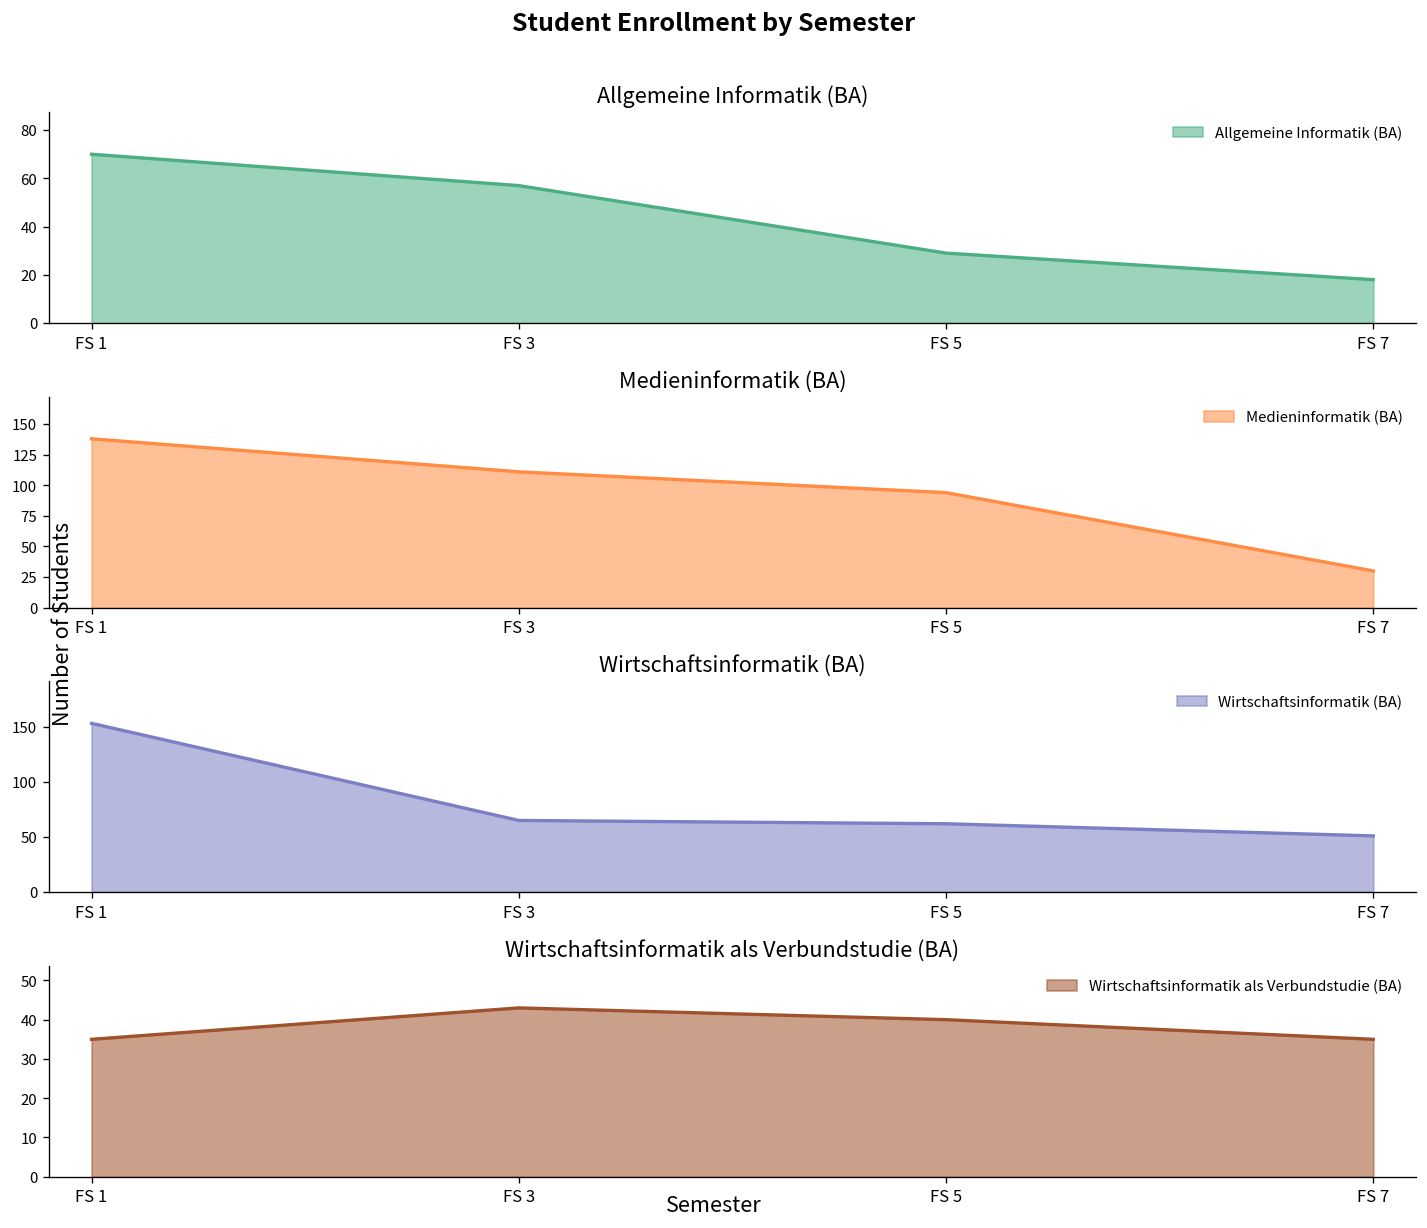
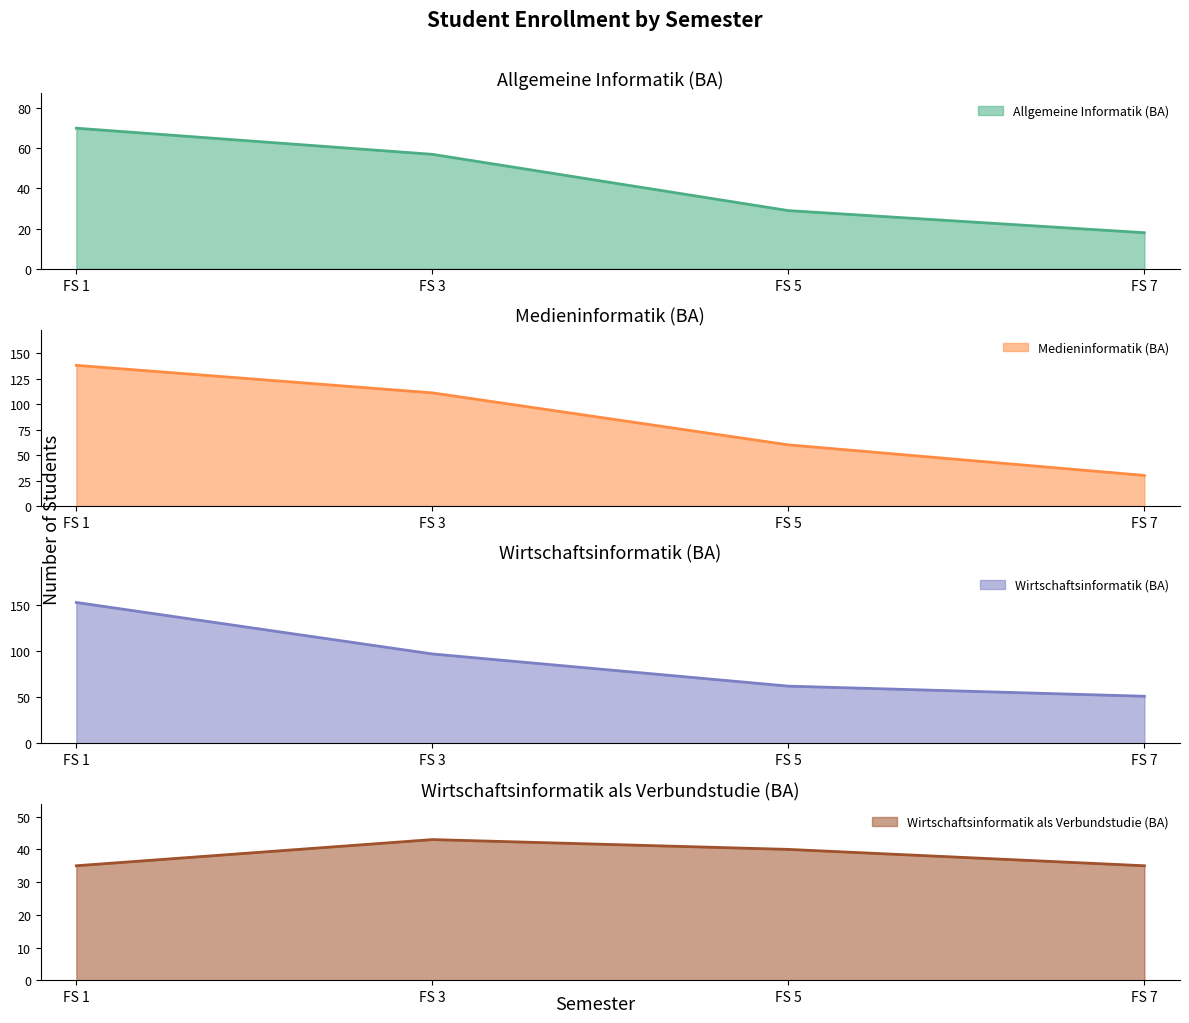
Medieninformatik (BA), FS 5: 94 -> 60
Wirtschaftsinformatik (BA), FS 3: 70 -> 100
